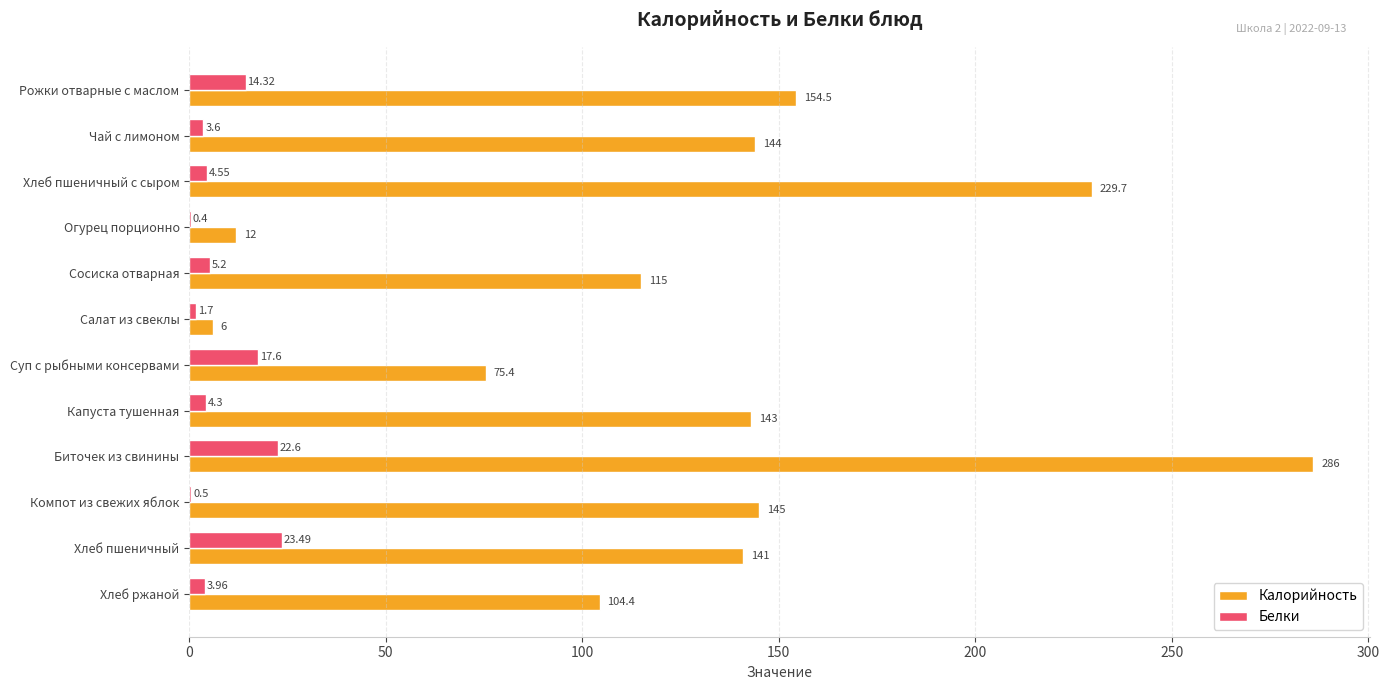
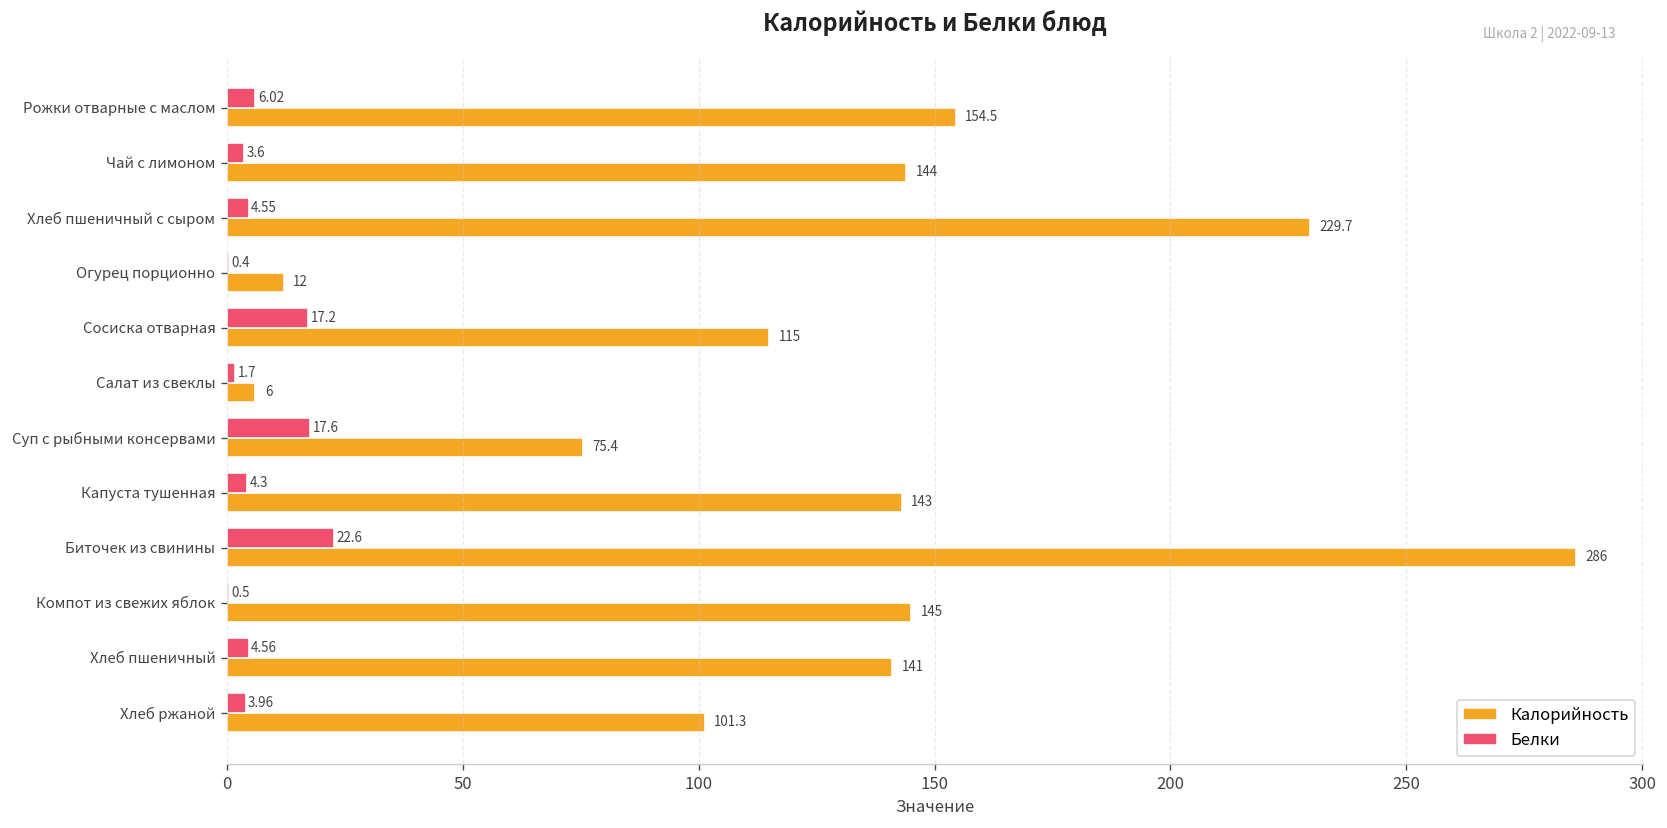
Белки, Рожки отварные с маслом: 14.32 -> 6.02
Белки, Сосиска отварная: 5.2 -> 17.2
Белки, Хлеб пшеничный: 23.49 -> 4.56
Калорийность, Хлеб ржаной: 104.4 -> 101.3
